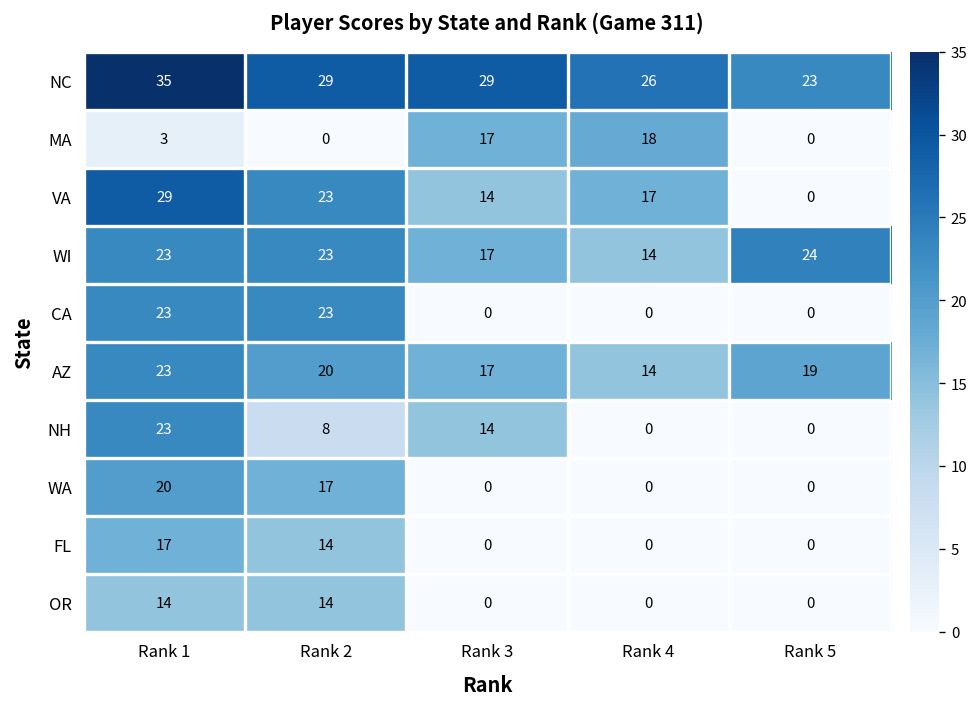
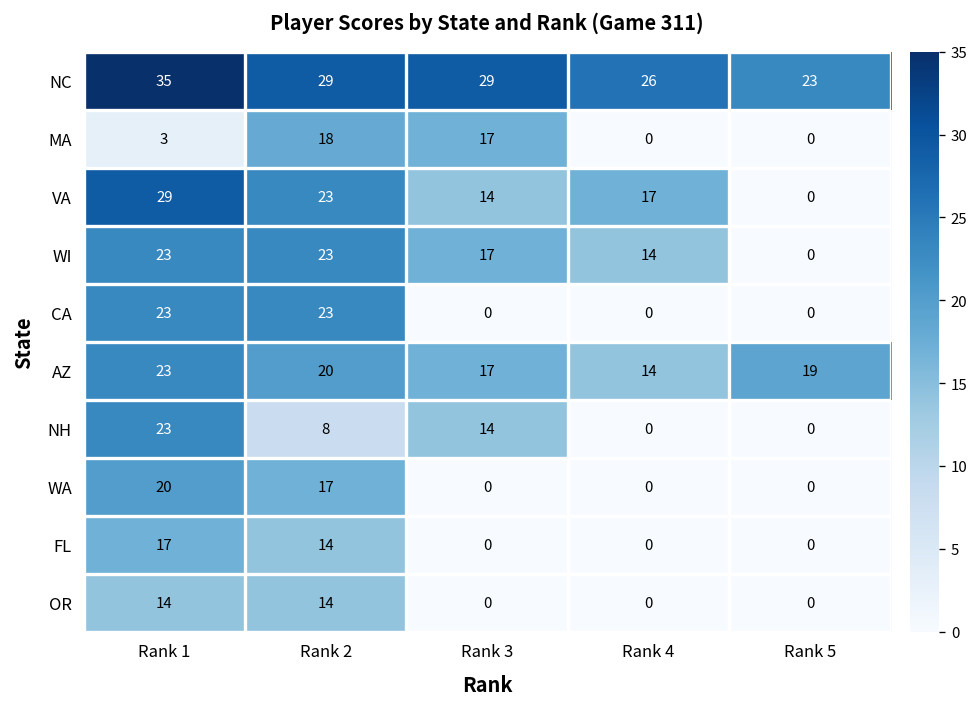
MA, Rank 2: 0 -> 18
MA, Rank 4: 18 -> 0
WI, Rank 5: 24 -> 0
